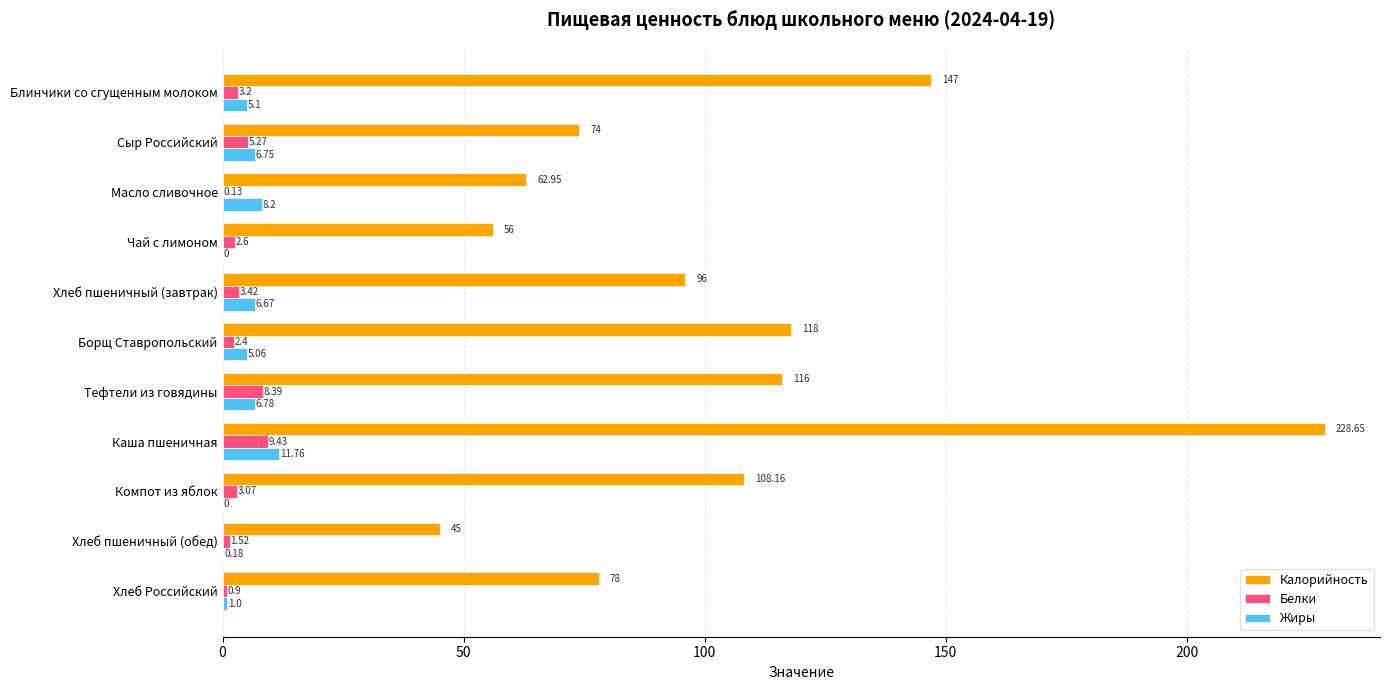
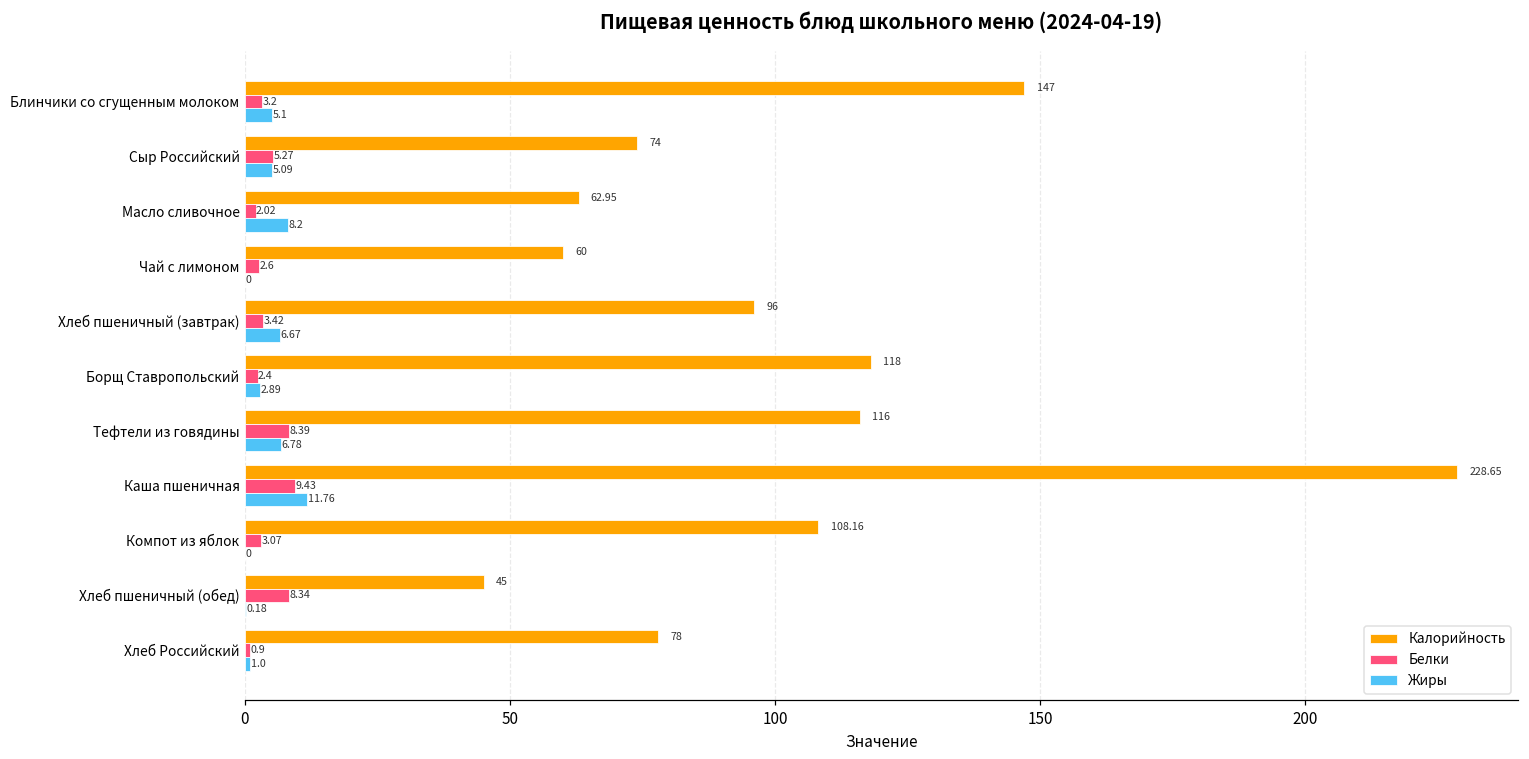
Жиры, Сыр Российский: 6.75 -> 5.09
Белки, Масло сливочное: 0.13 -> 2.02
Калорийность, Чай с лимоном: 56 -> 60
Жиры, Борщ Ставропольский: 5.06 -> 2.89
Белки, Хлеб пшеничный (обед): 1.52 -> 8.34
